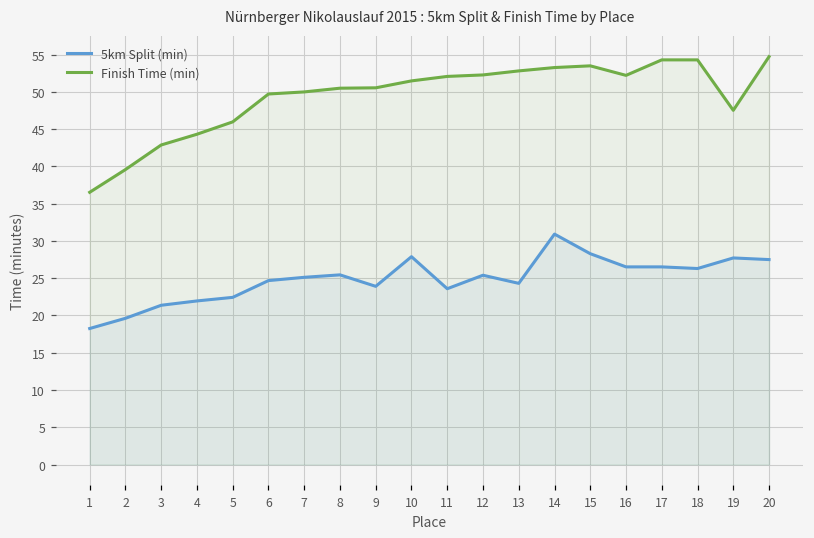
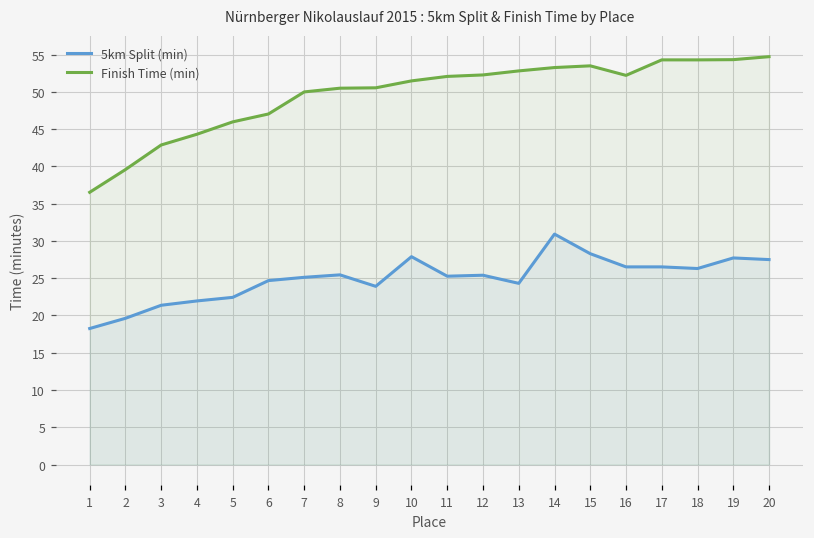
Finish Time (min), 6: 50 -> 47
5km Split (min), 11: 24 -> 25
Finish Time (min), 19: 48 -> 54
